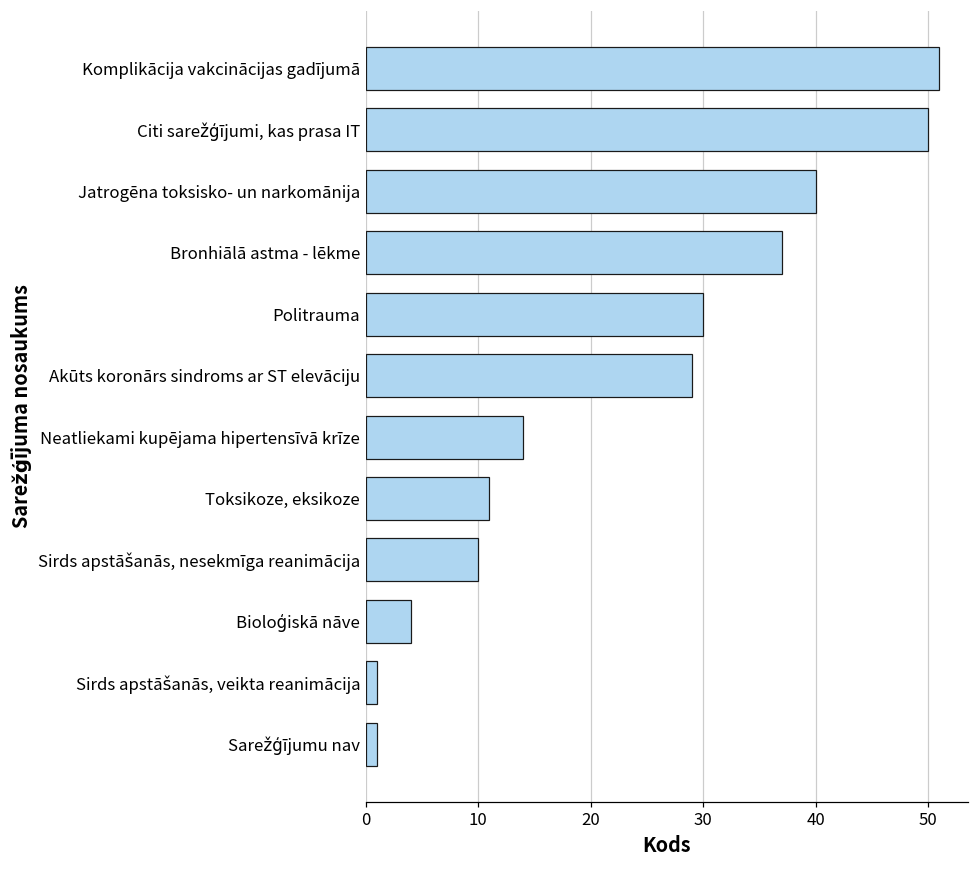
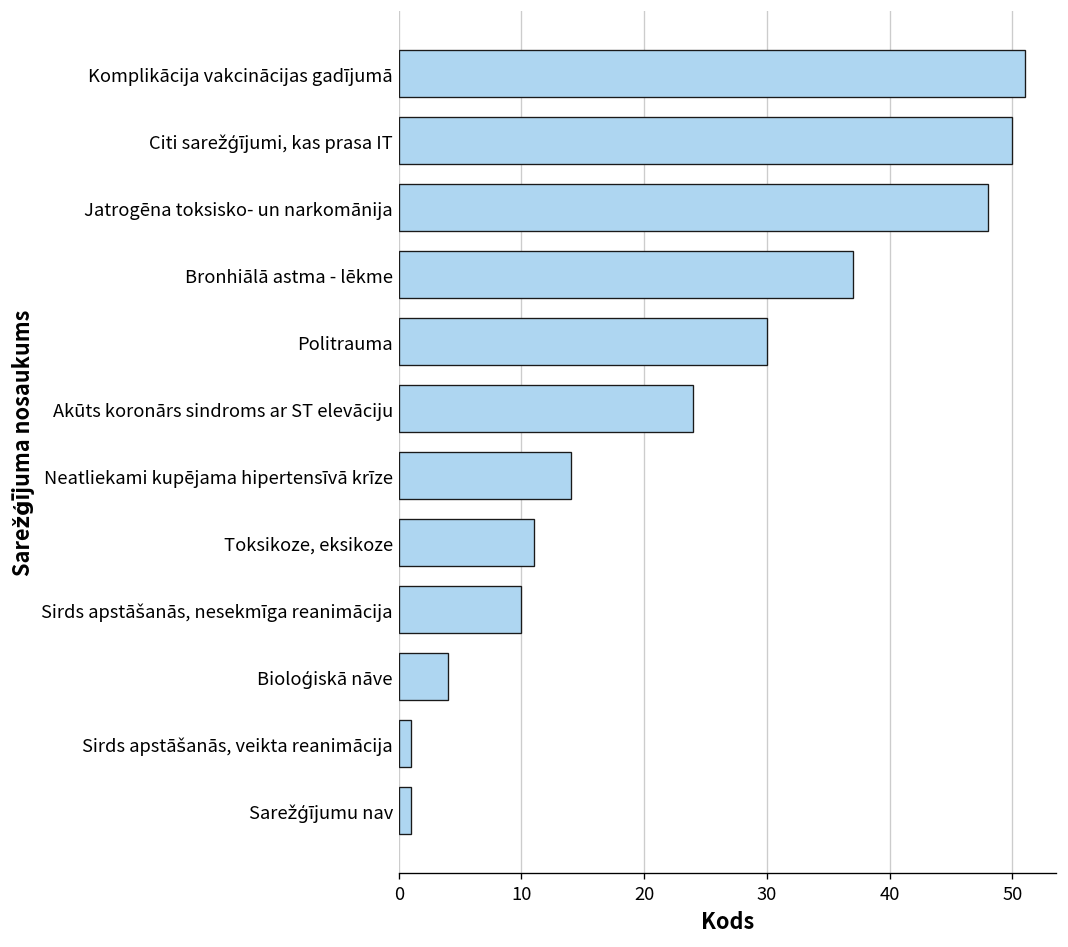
Jatrogēna toksisko- un narkomānija: 40 -> 48
Akūts koronārs sindroms ar ST elevāciju: 29 -> 24
